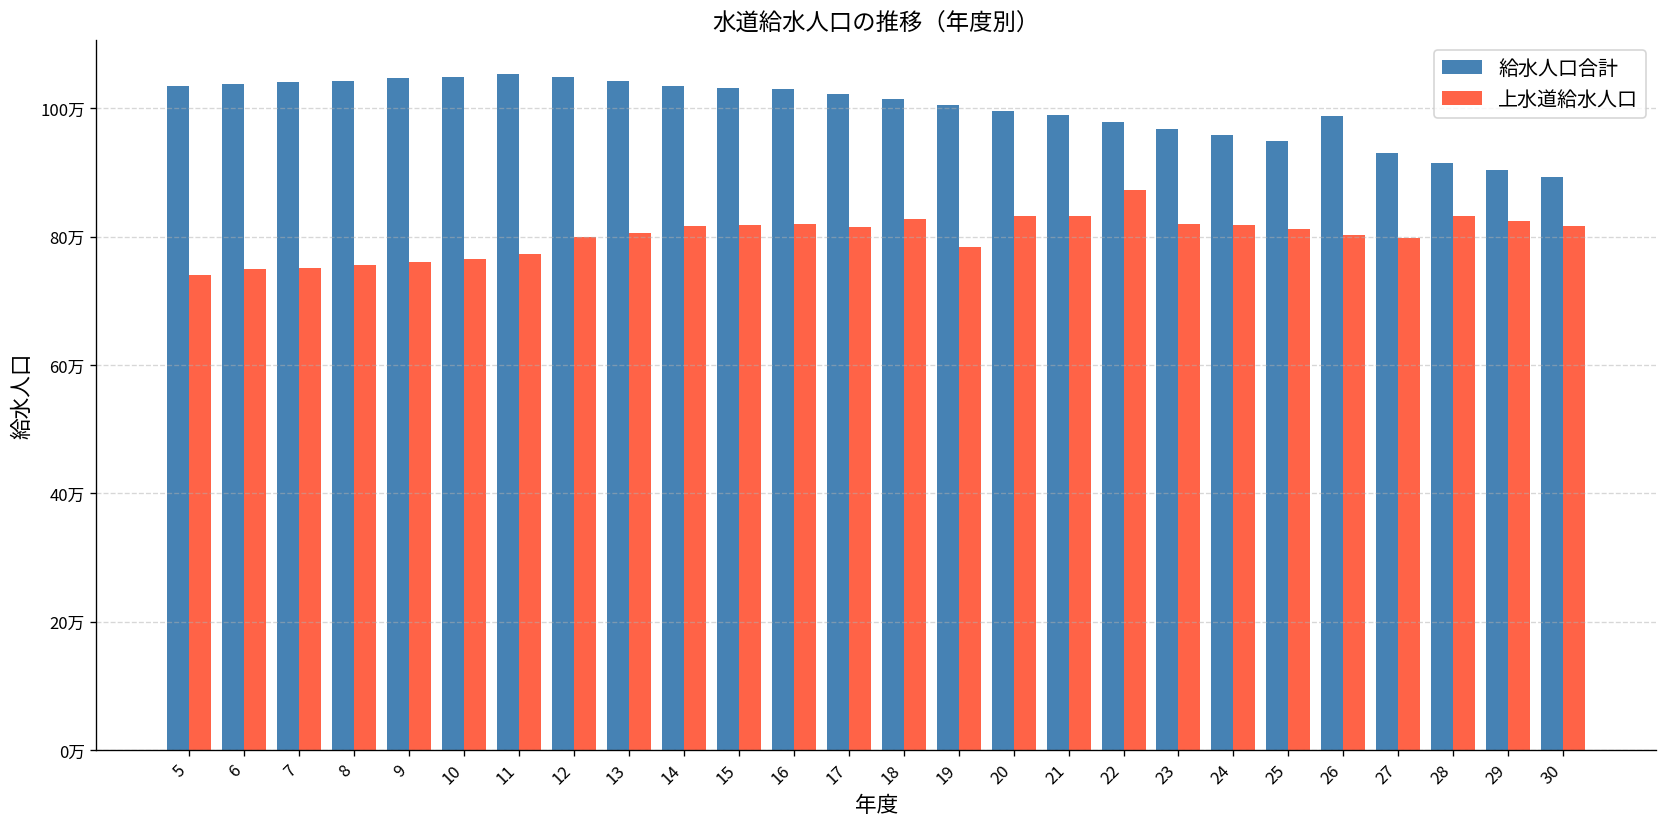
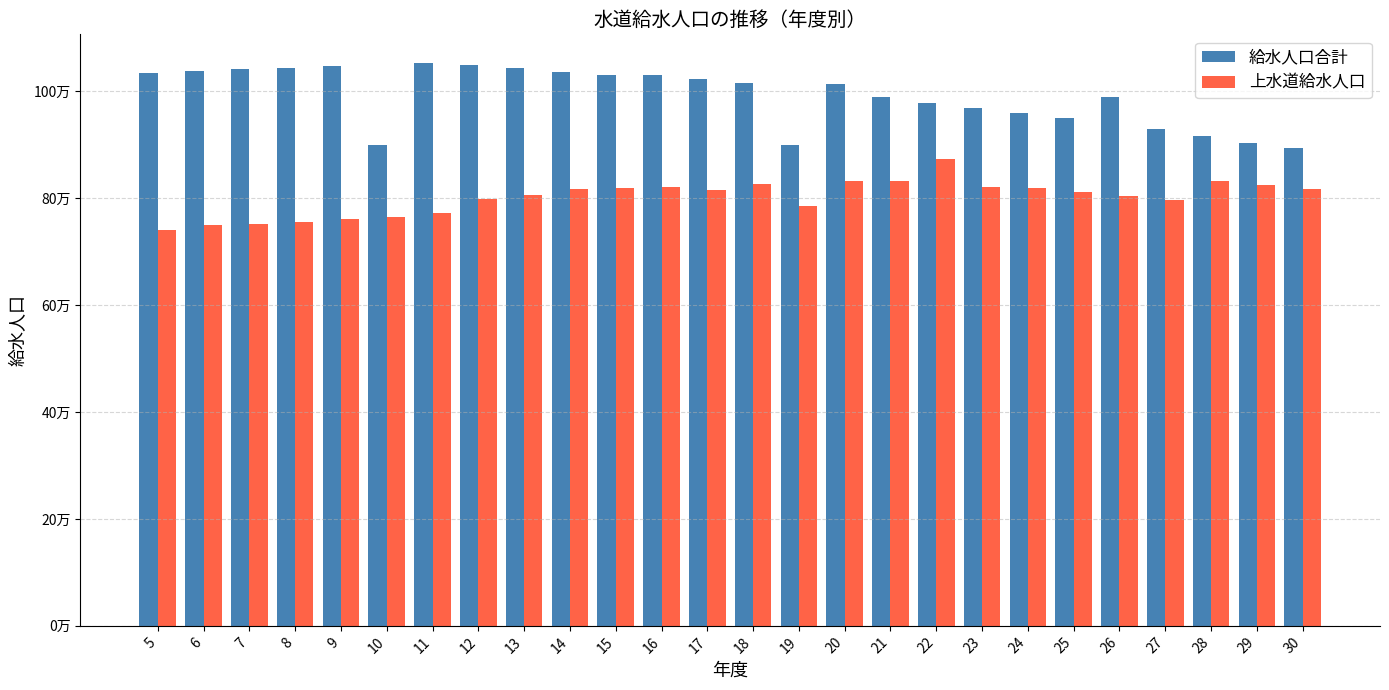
給水人口合計, 10: 105万 -> 90万
給水人口合計, 19: 101万 -> 90万
給水人口合計, 20: 100万 -> 101万
